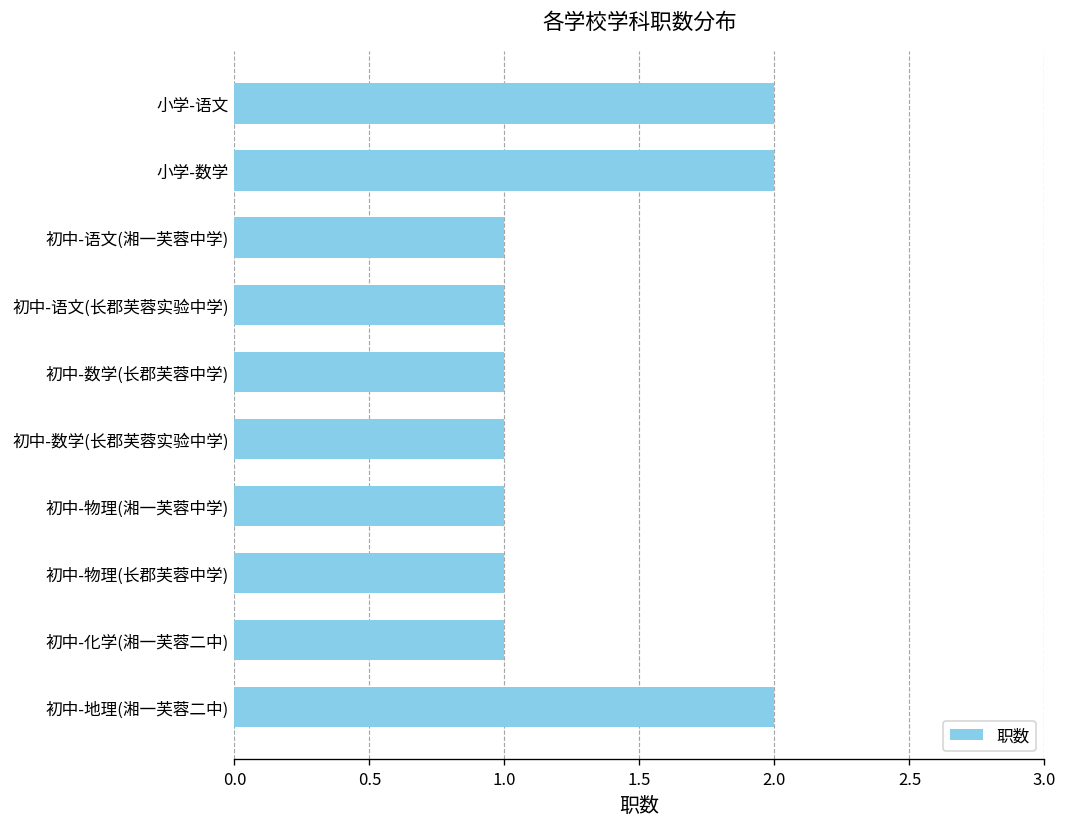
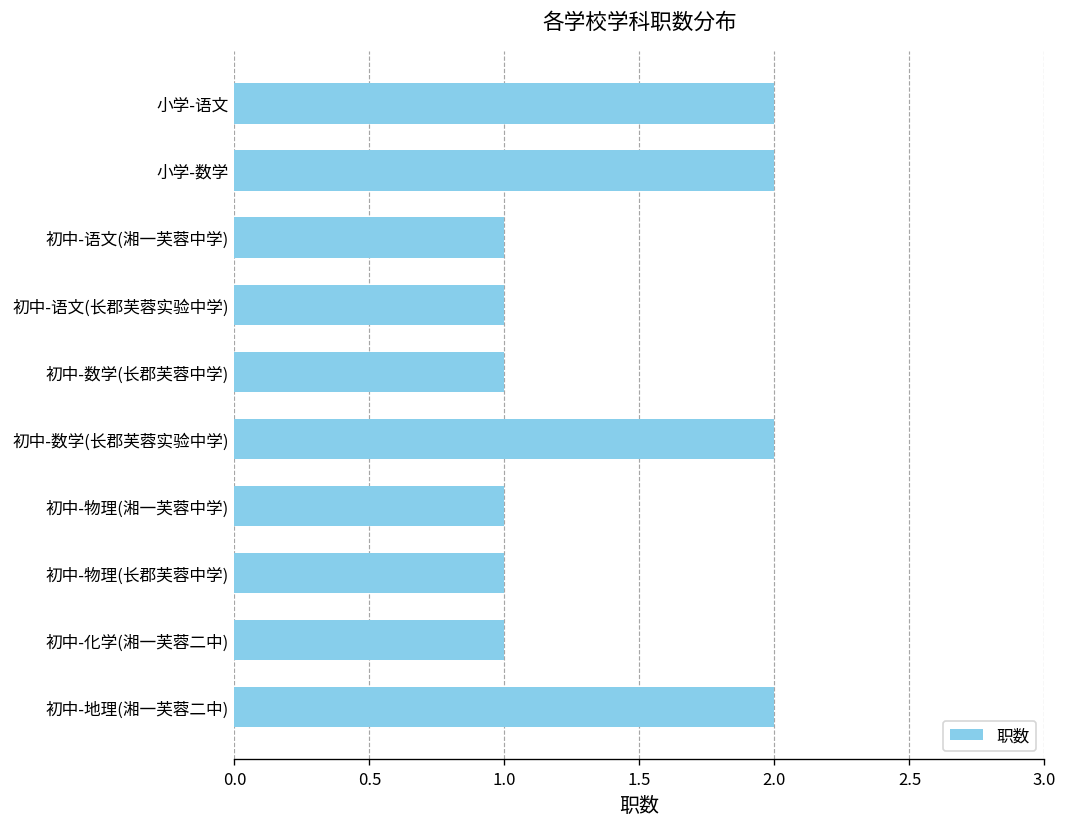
初中-数学(长郡芙蓉实验中学): 1 -> 2
